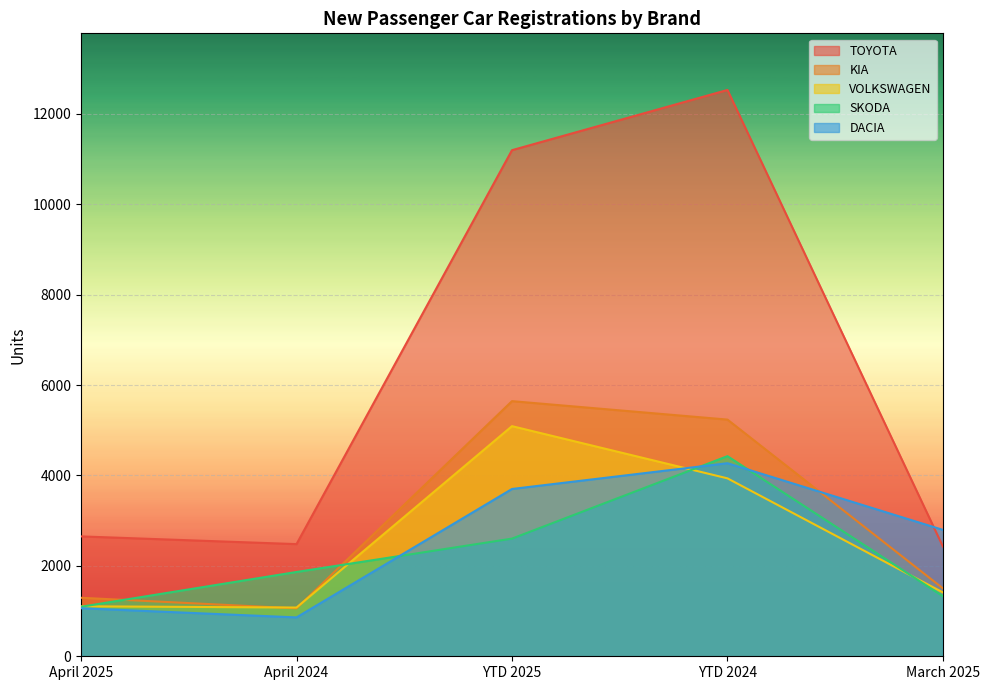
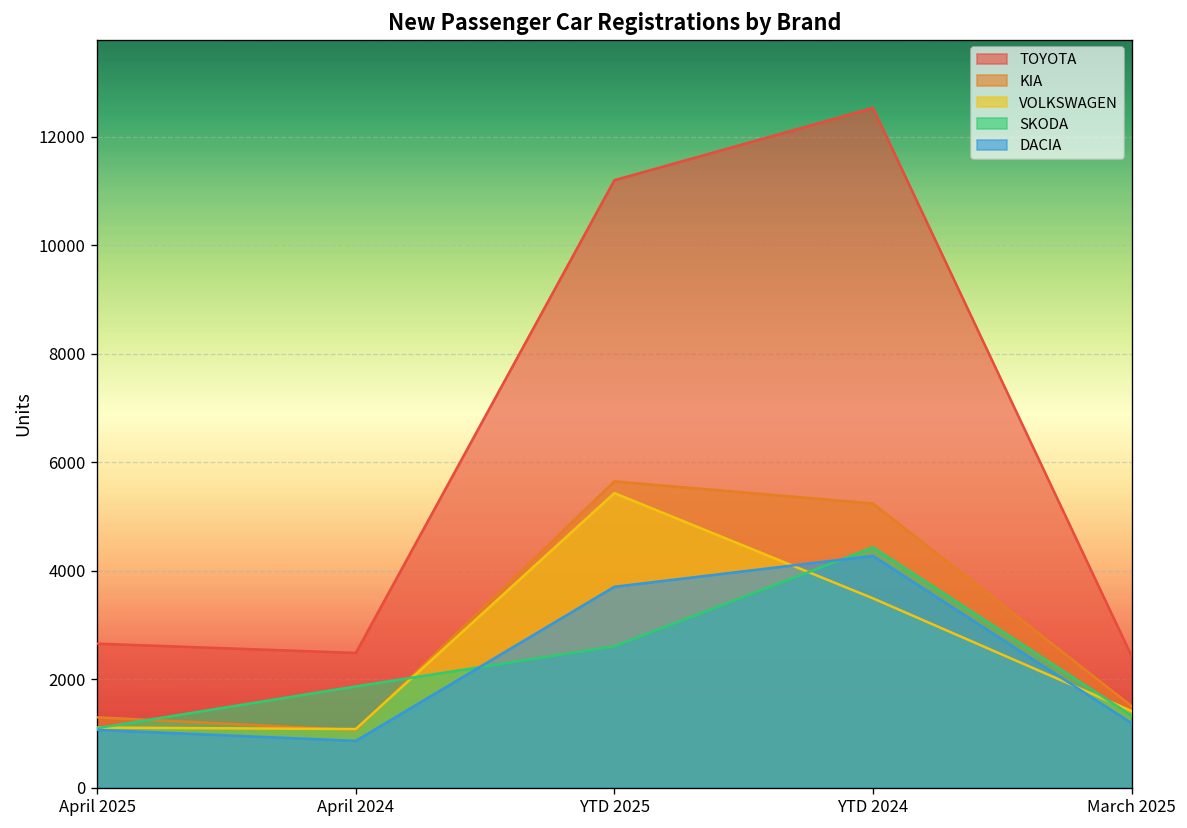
VOLKSWAGEN, YTD 2025: 5100 -> 5400
VOLKSWAGEN, YTD 2024: 3900 -> 3500
DACIA, March 2025: 2800 -> 1200
